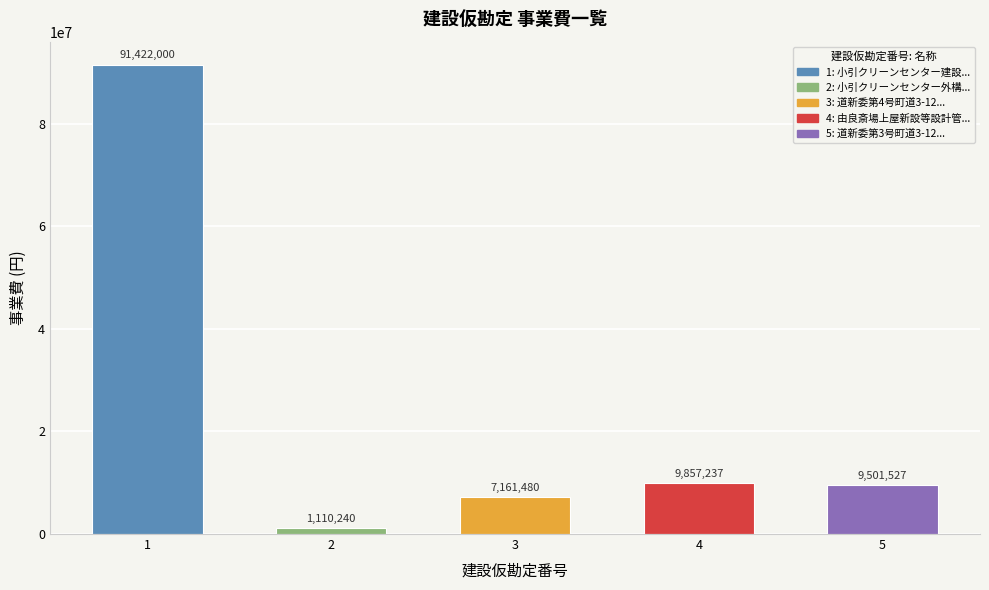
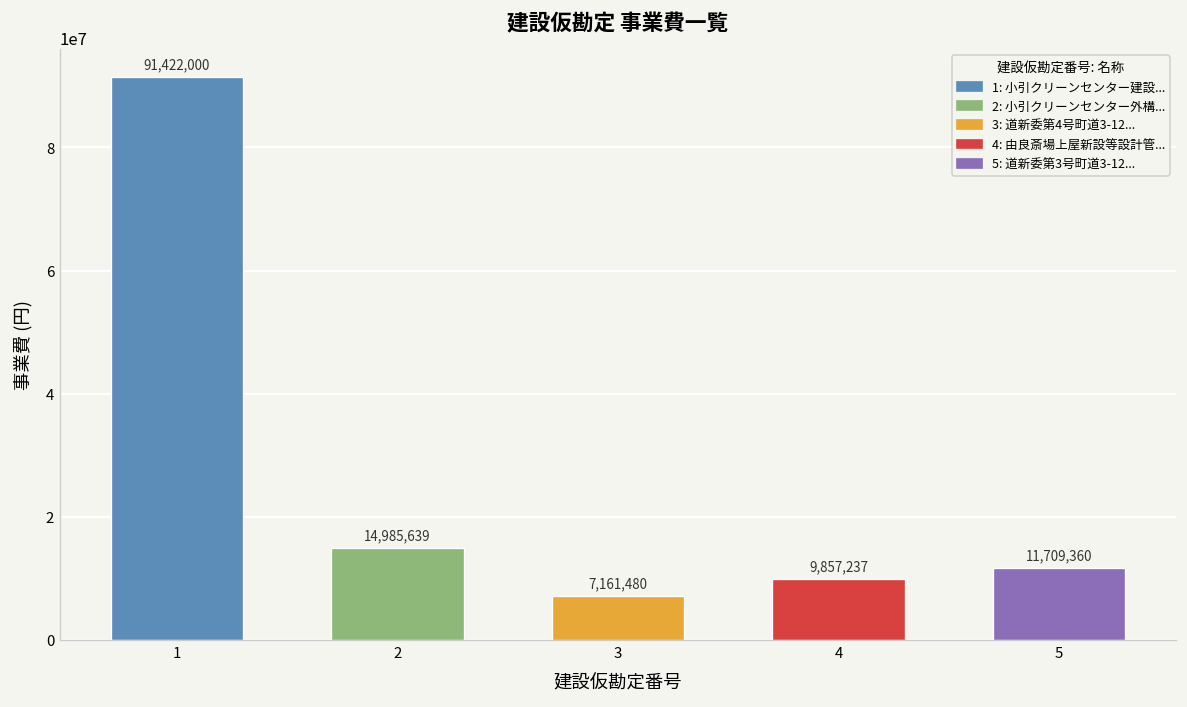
2: 1,110,240 -> 14,985,639
5: 9,501,527 -> 11,709,360
